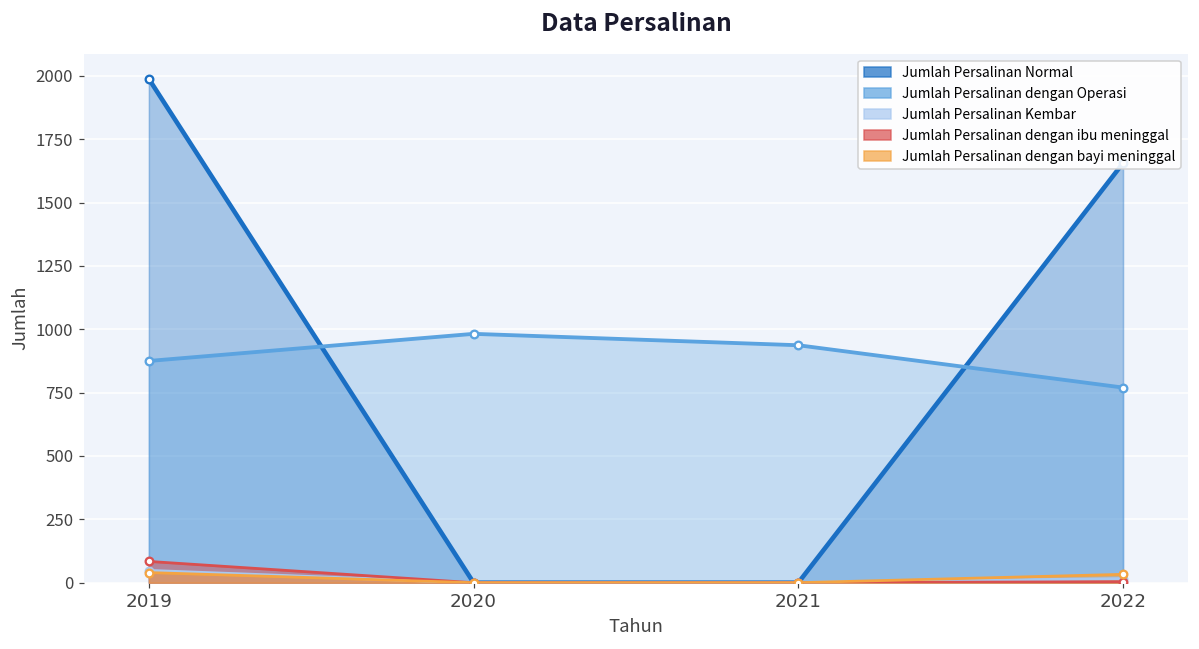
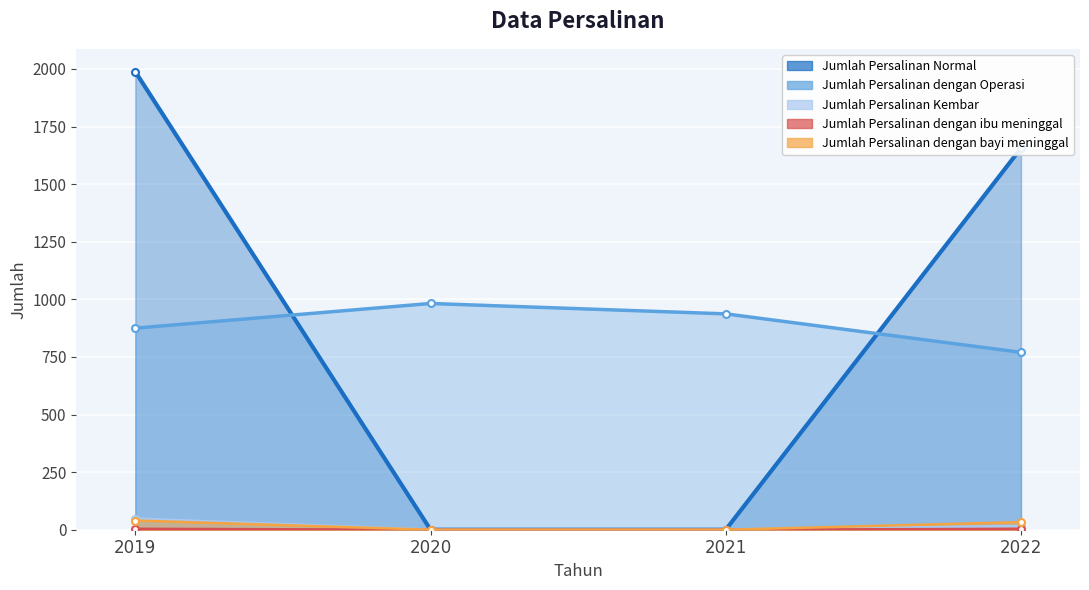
Jumlah Persalinan dengan ibu meninggal, 2019: 80 -> 0
